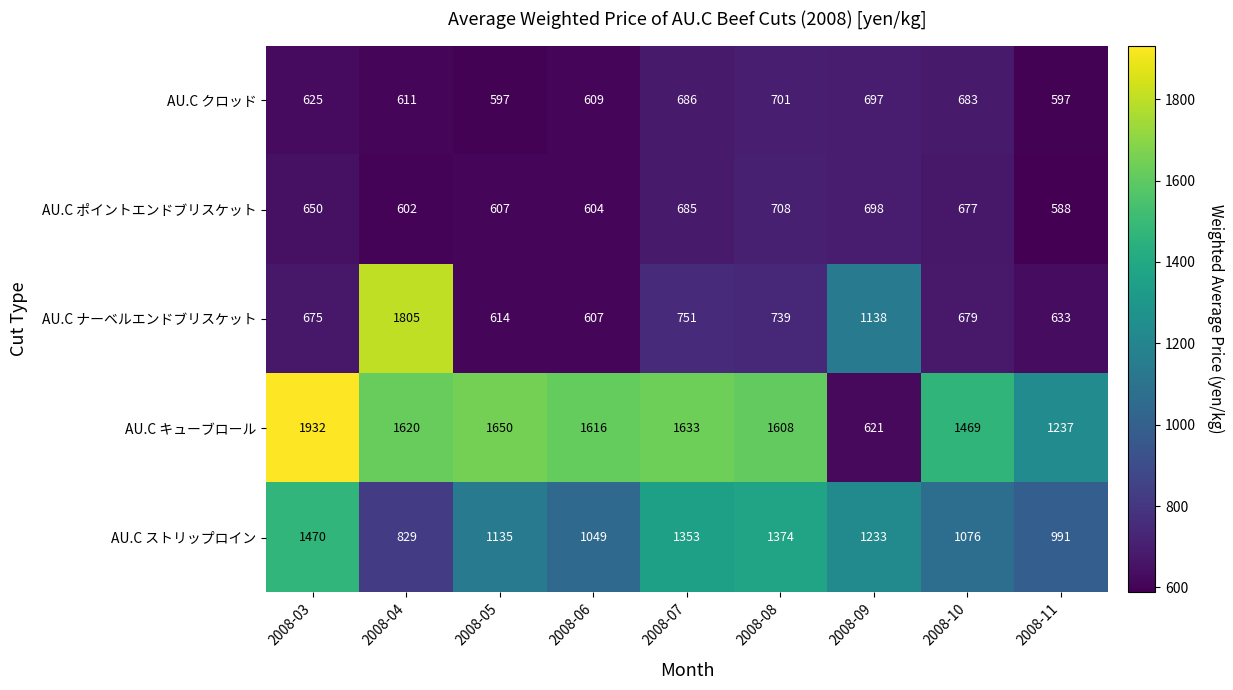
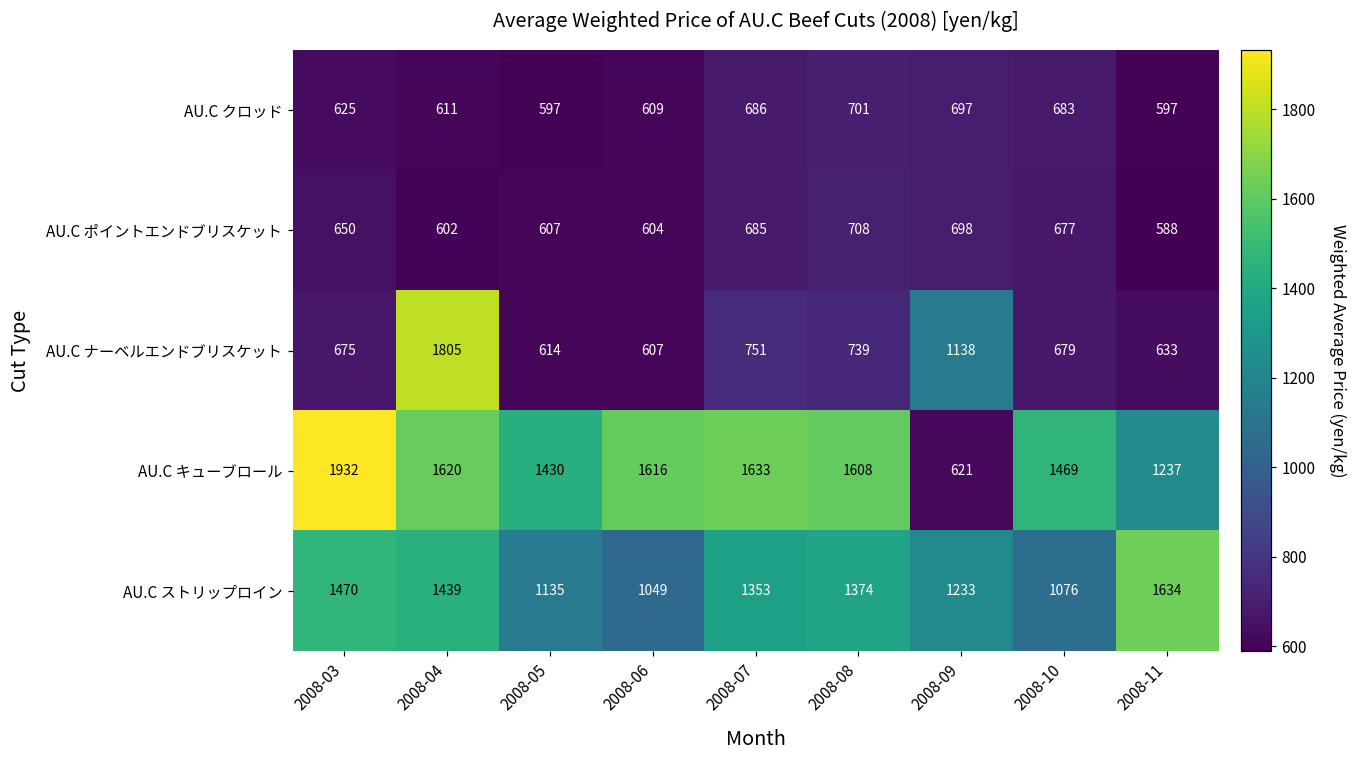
AU.C キューブロール, 2008-05: 1650 -> 1430
AU.C ストリップロイン, 2008-04: 829 -> 1439
AU.C ストリップロイン, 2008-11: 991 -> 1634
